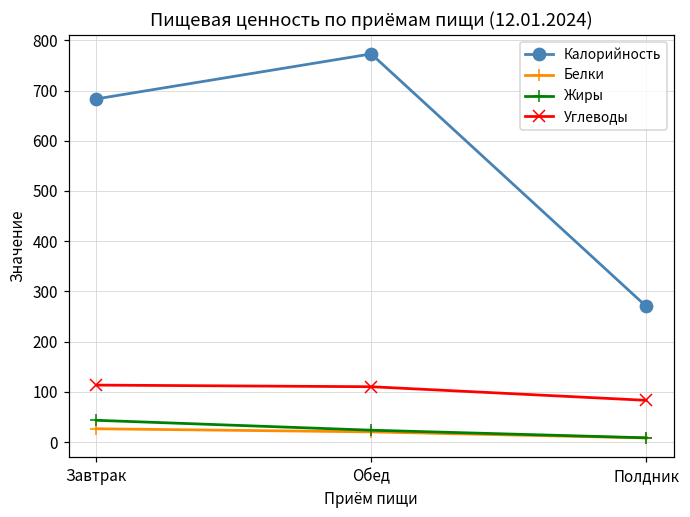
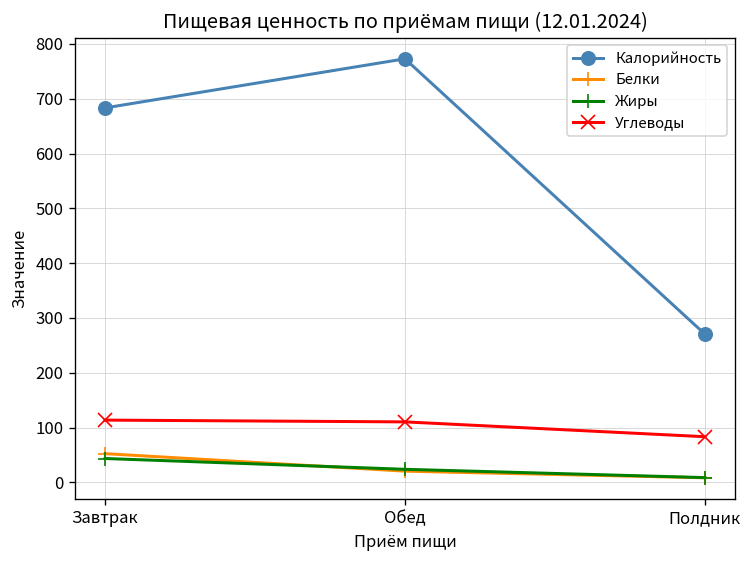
Белки, Завтрак: 30 -> 50
